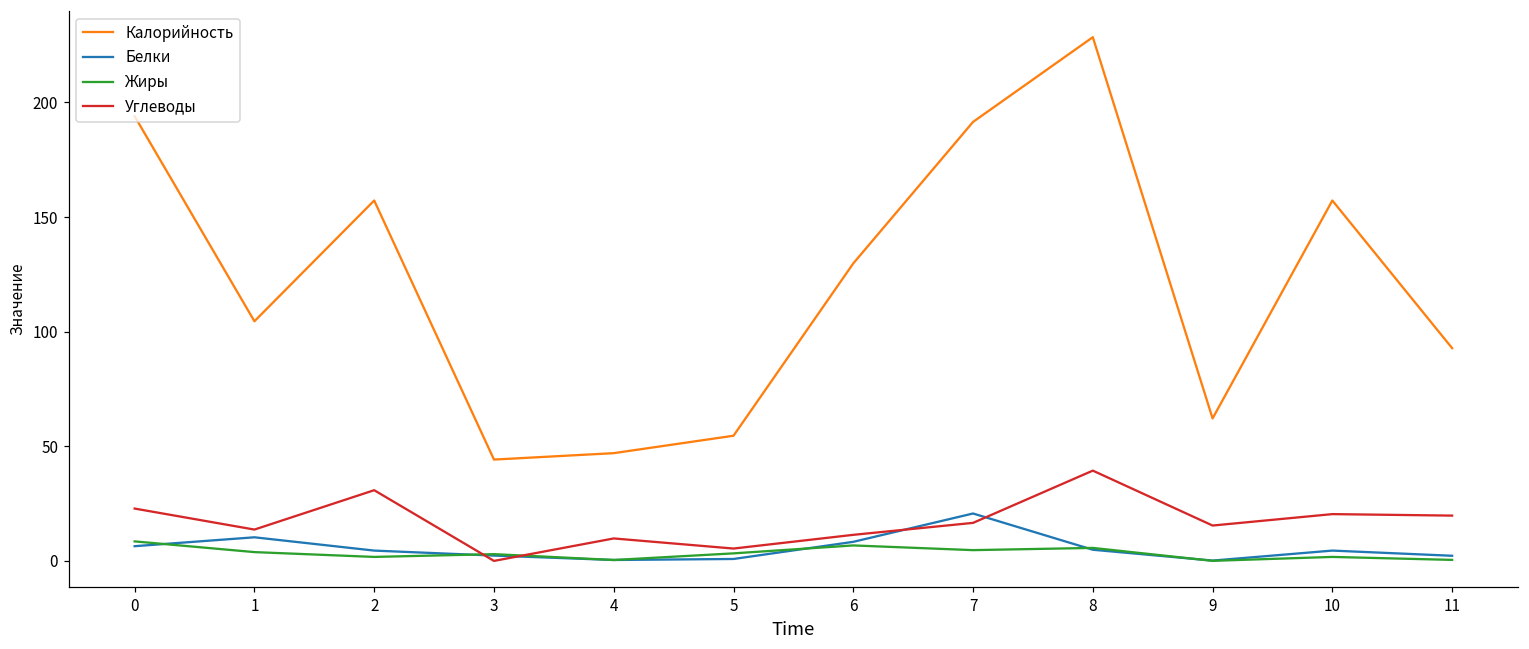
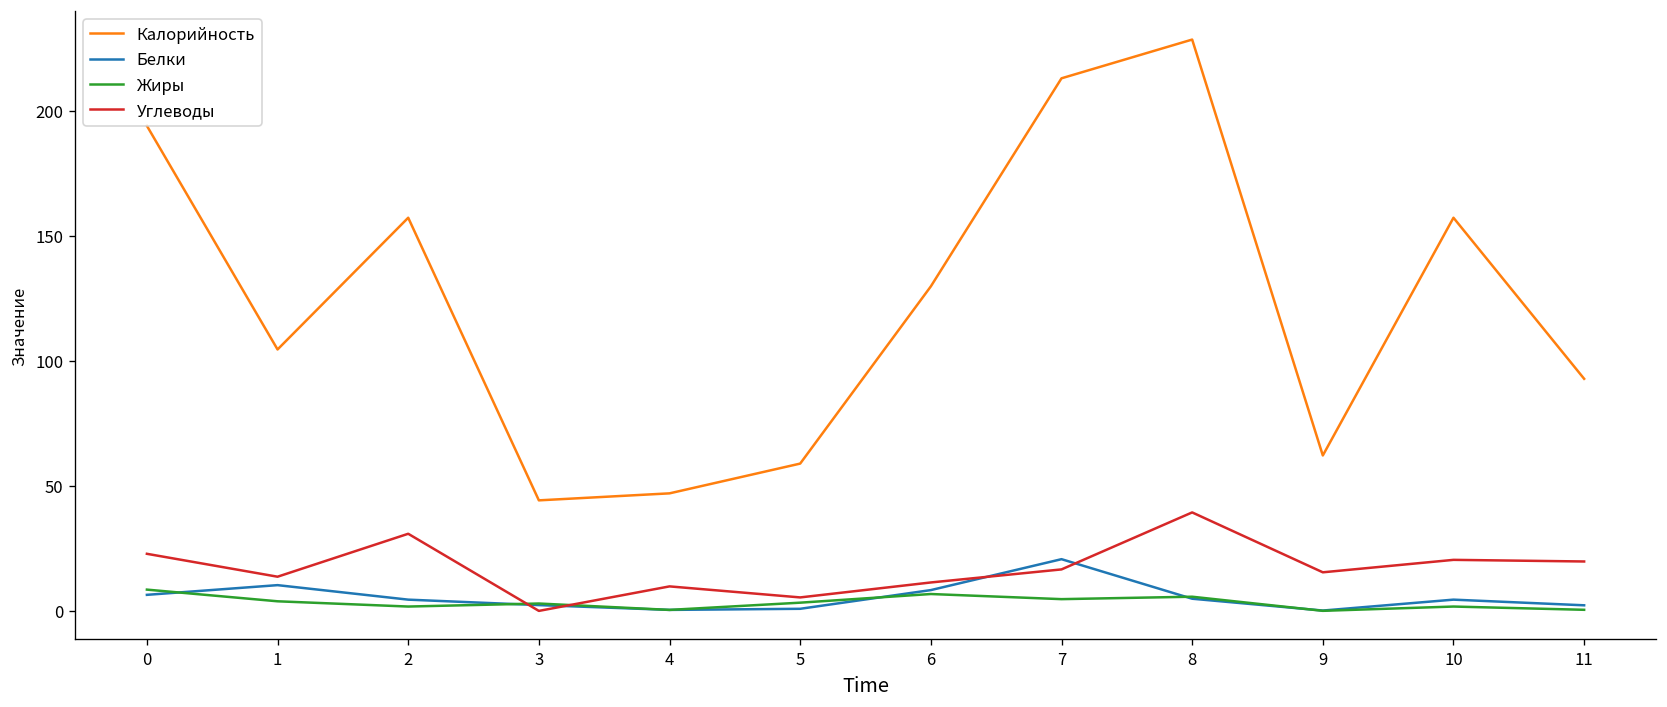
Калорийность, 5: 55 -> 59
Калорийность, 7: 191 -> 213
